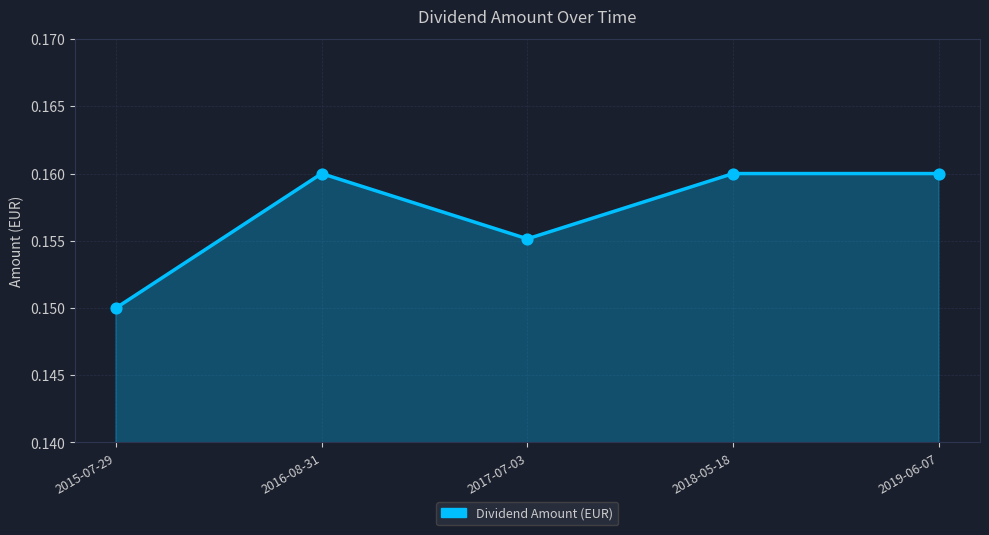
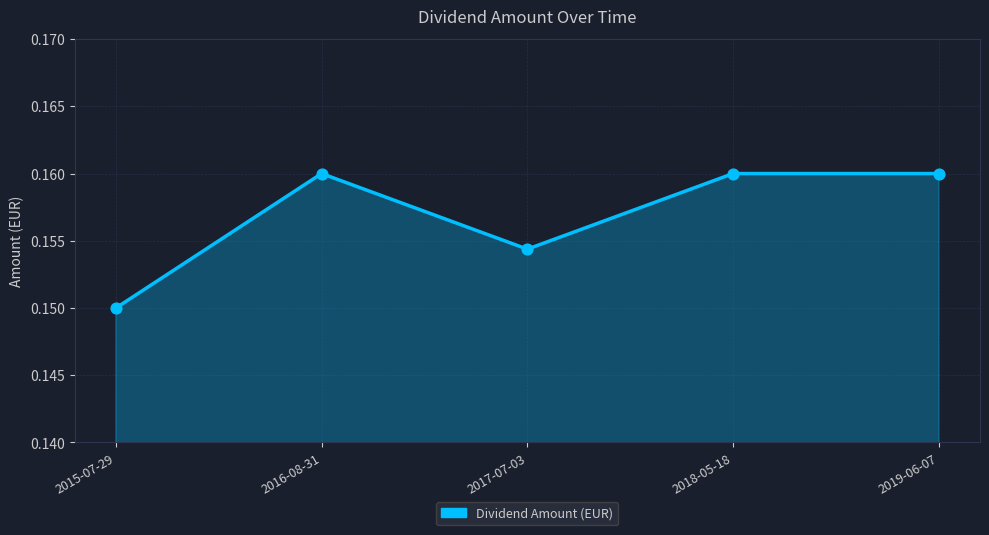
2017-07-03: 0.1551 -> 0.1544
